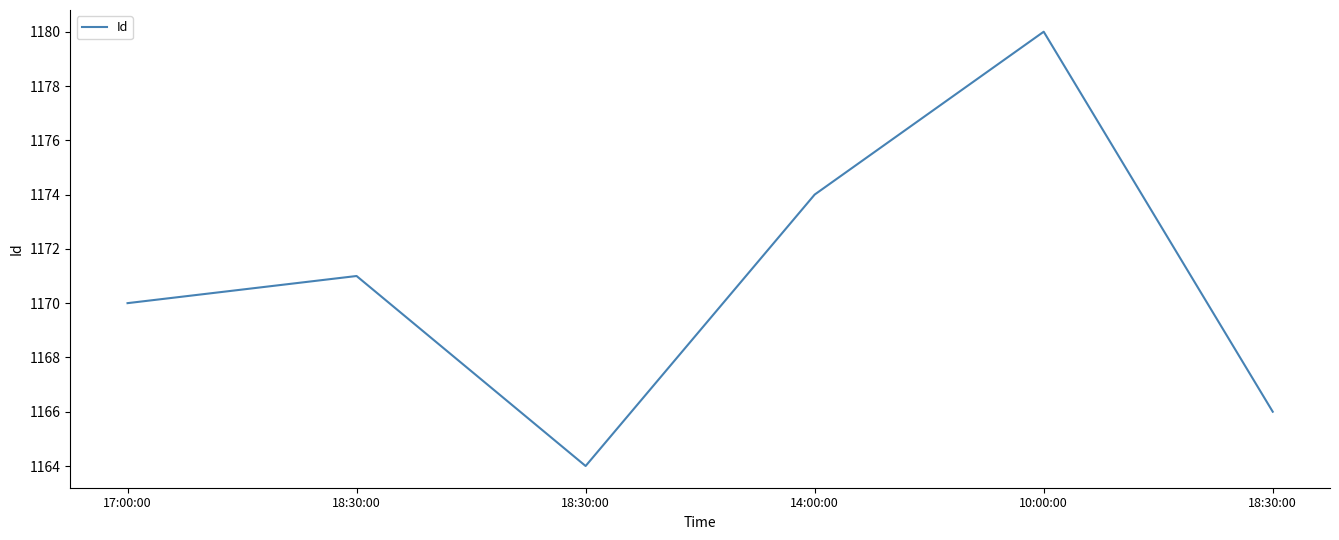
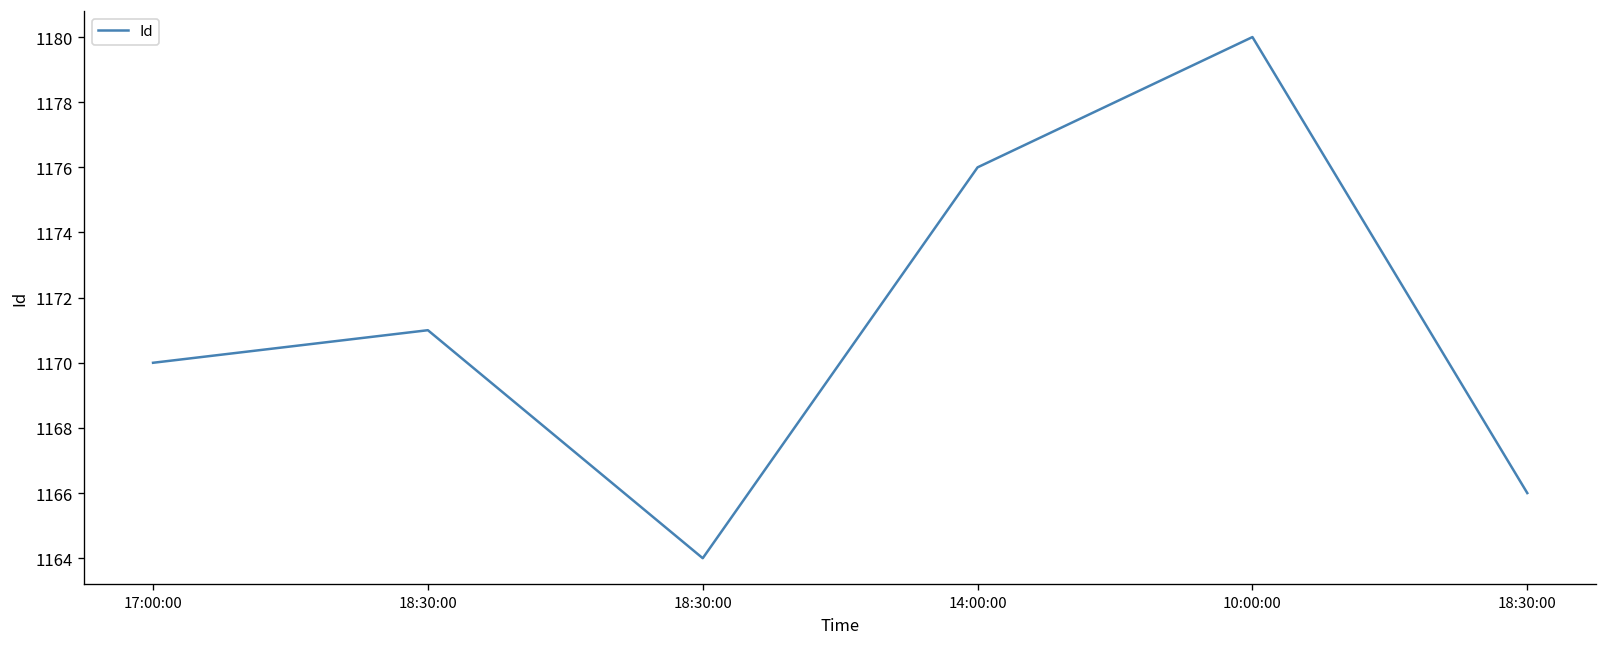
14:00:00: 1174 -> 1176
